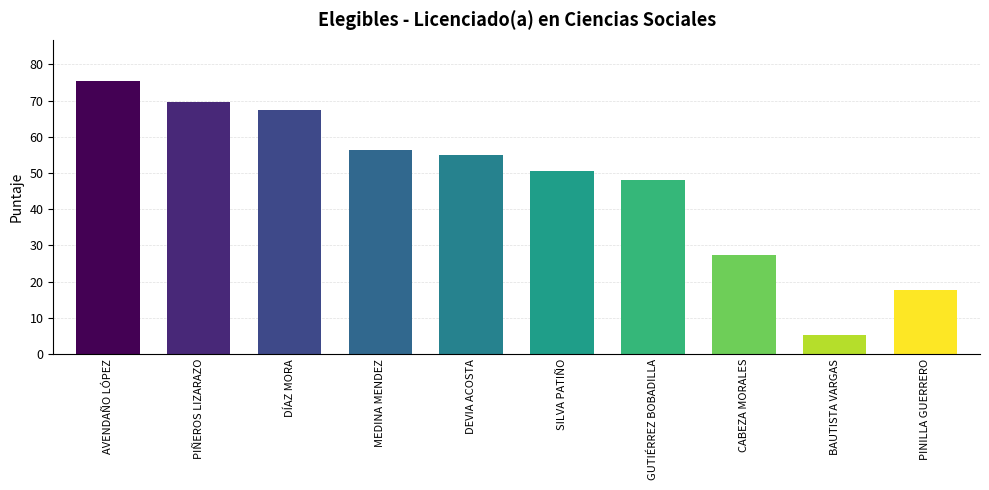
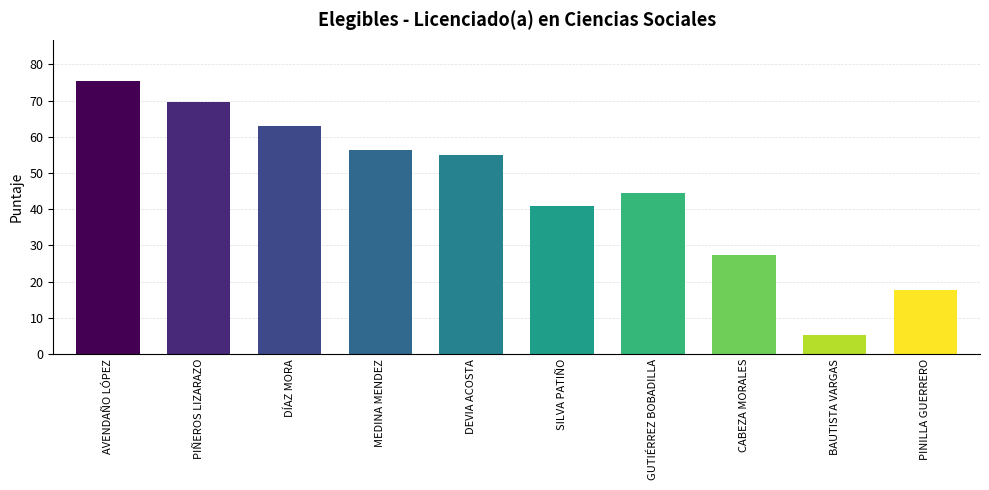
DÍAZ MORA: 67 -> 63
SILVA PATIÑO: 51 -> 41
GUTIÉRREZ BOBADILLA: 48 -> 45
